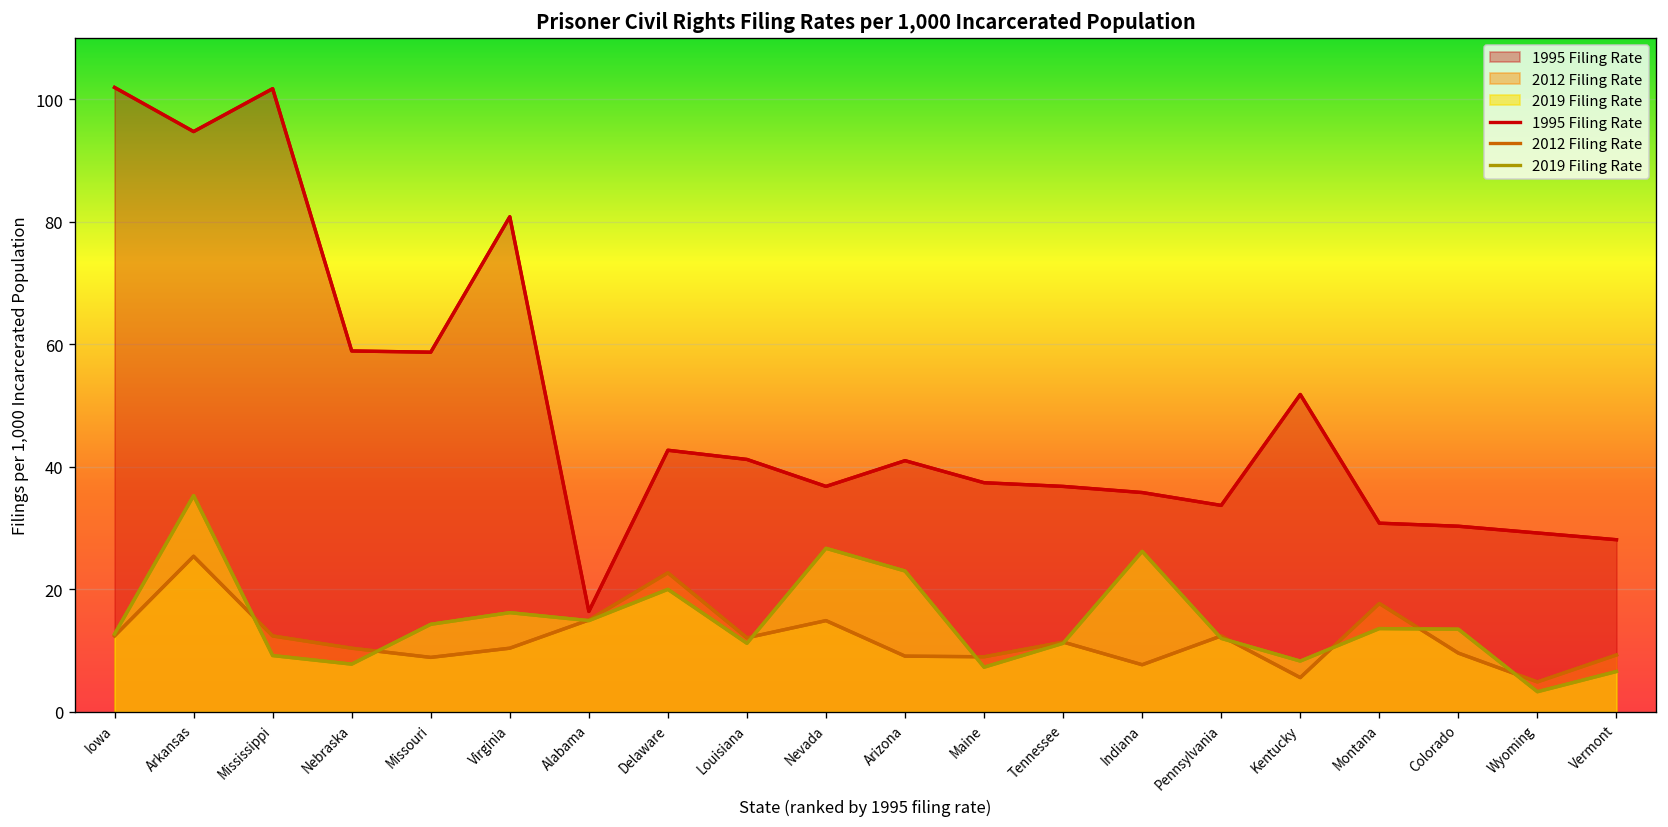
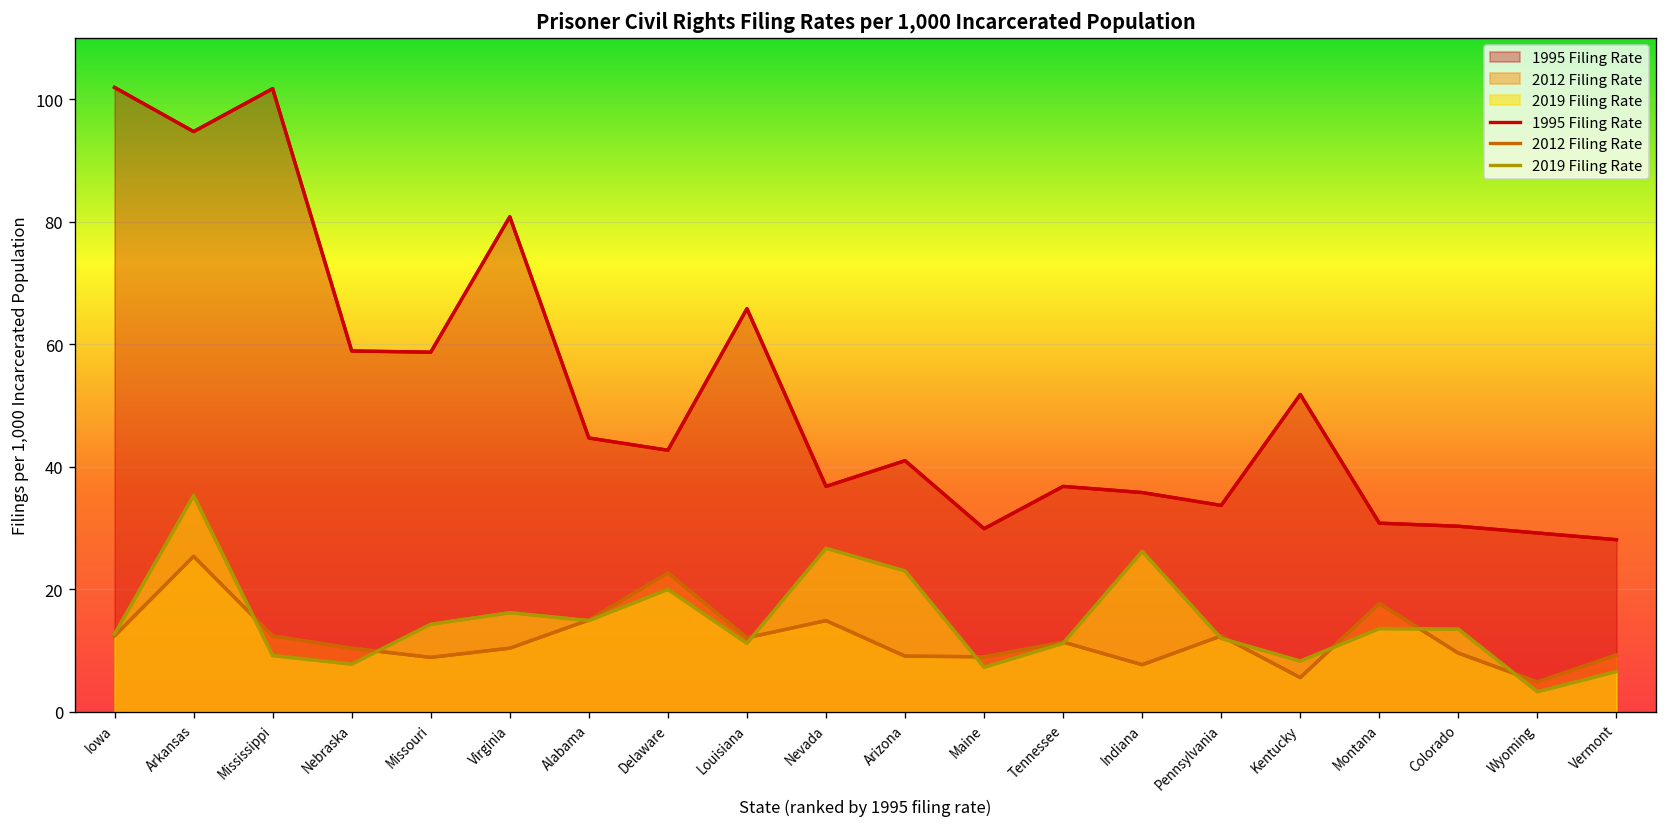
1995 Filing Rate, Alabama: 16 -> 45
1995 Filing Rate, Louisiana: 41 -> 66
1995 Filing Rate, Maine: 37 -> 30
